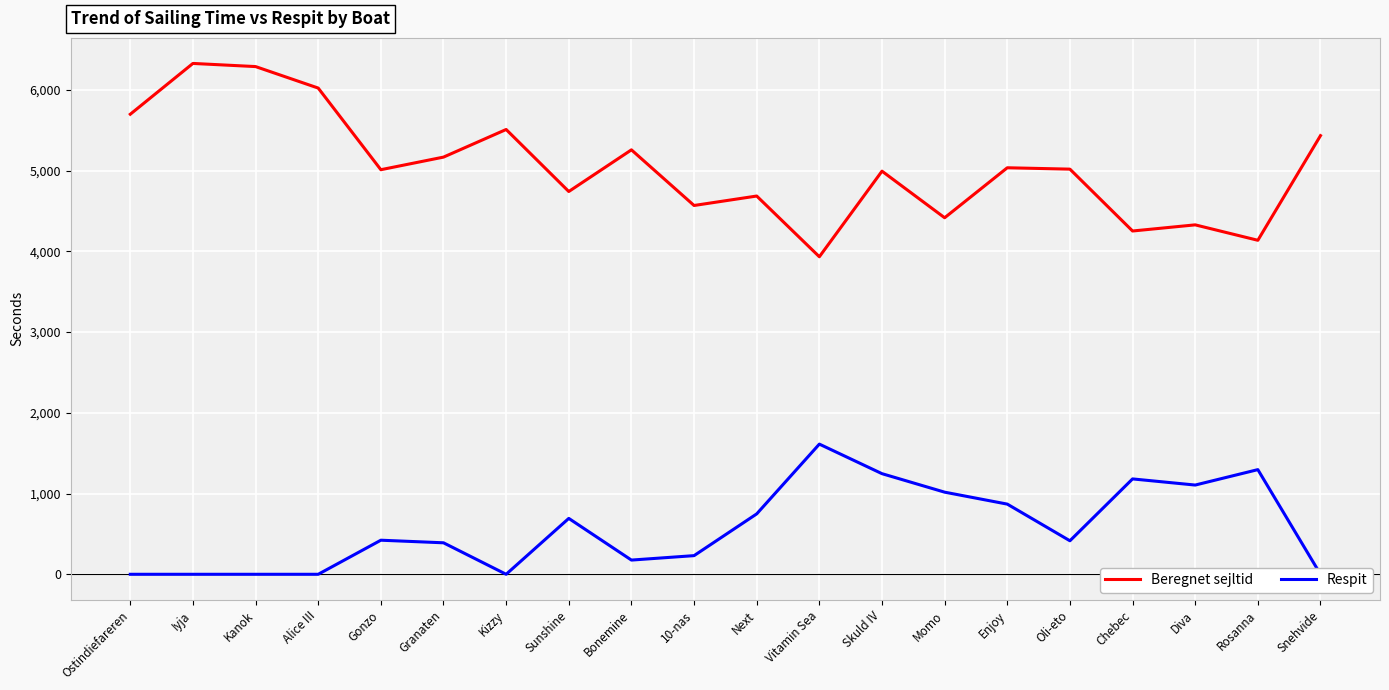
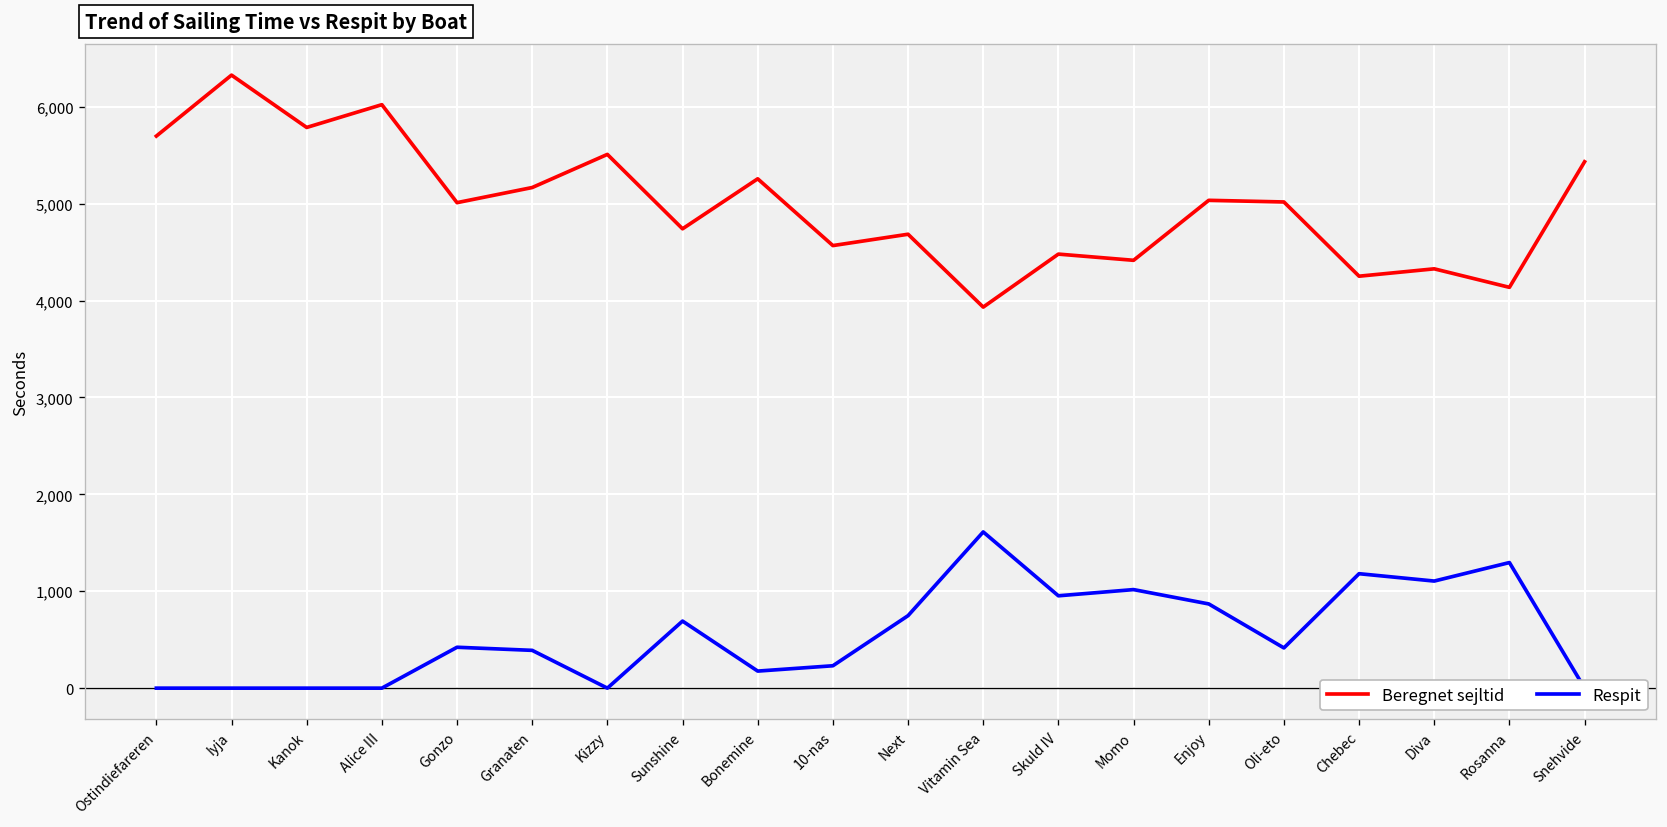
Beregnet sejltid, Kanok: 6,300 -> 5,800
Beregnet sejltid, Skuld IV: 5,000 -> 4,500
Respit, Skuld IV: 1,200 -> 1,000
